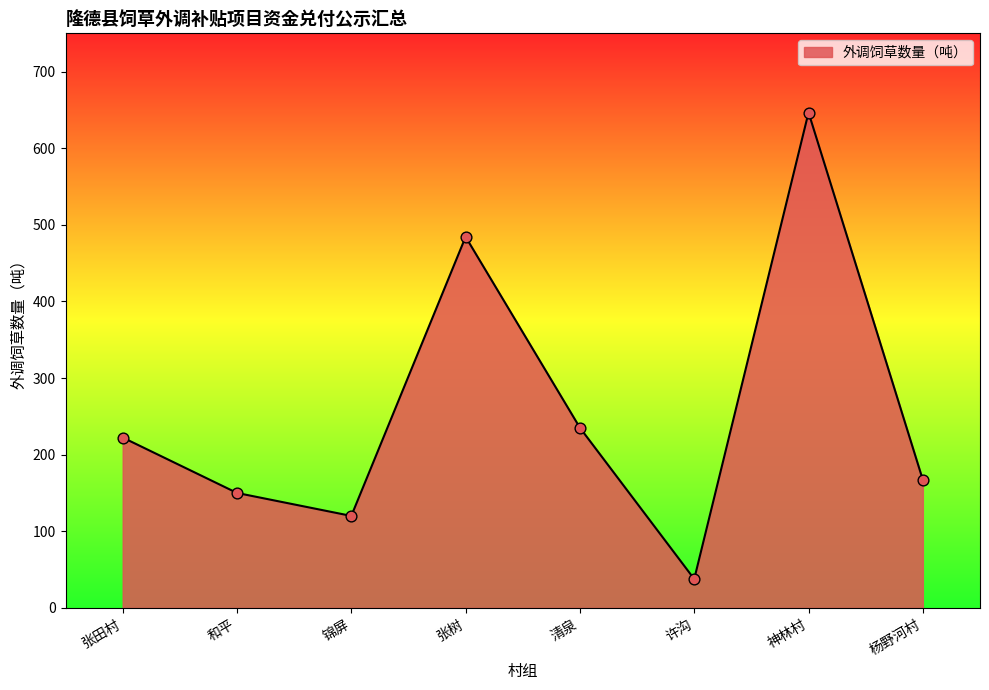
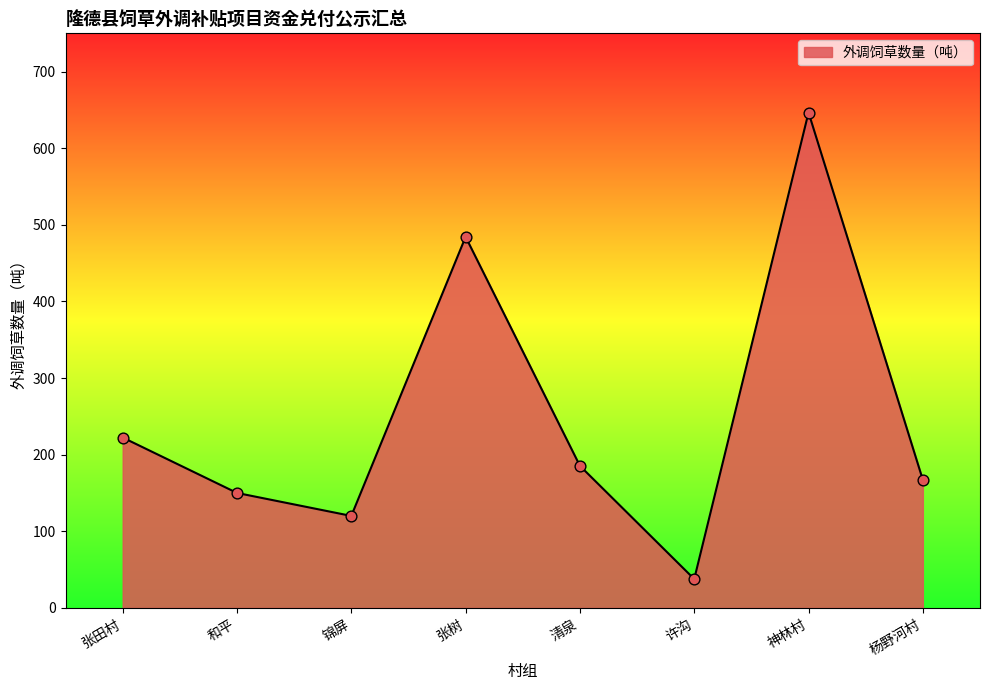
清泉: 240 -> 190
